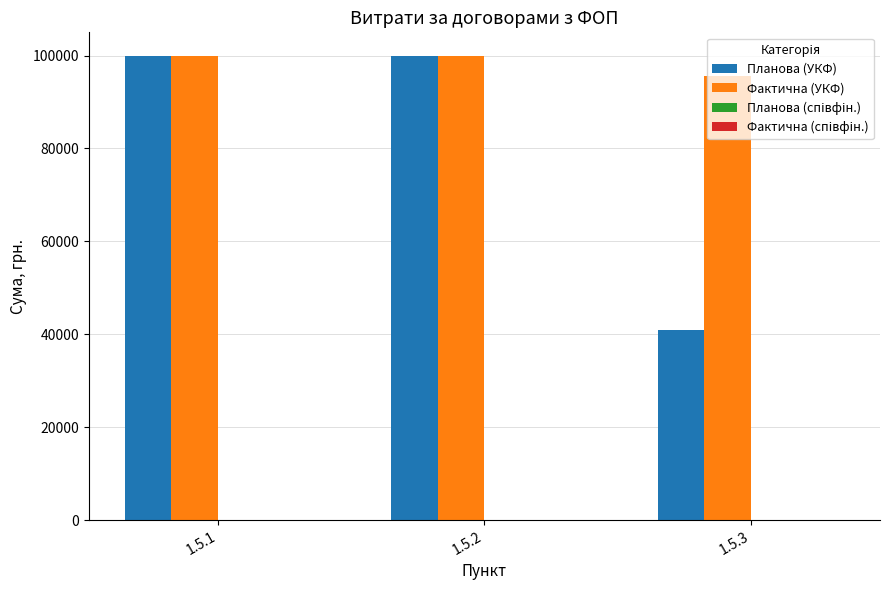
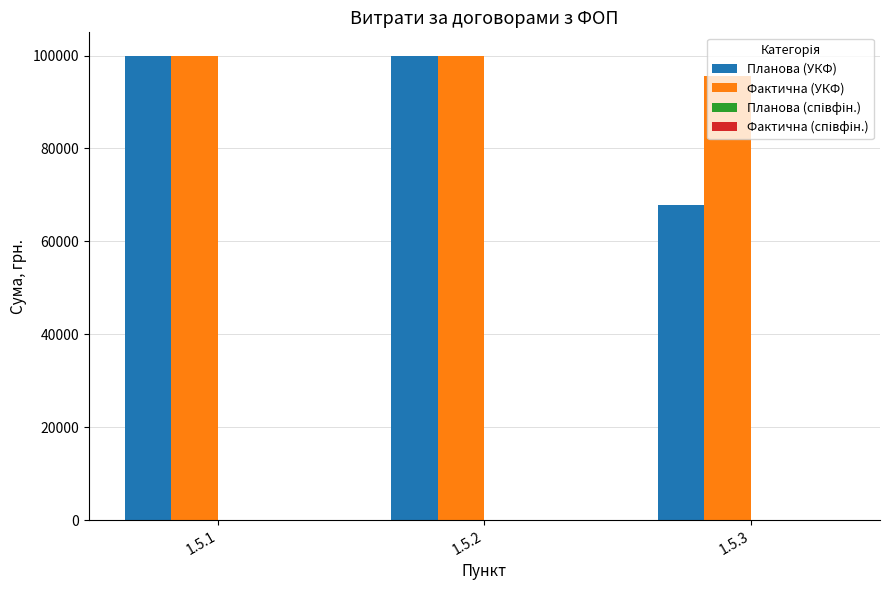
Планова (УКФ), 1.5.3: 41000 -> 68000
